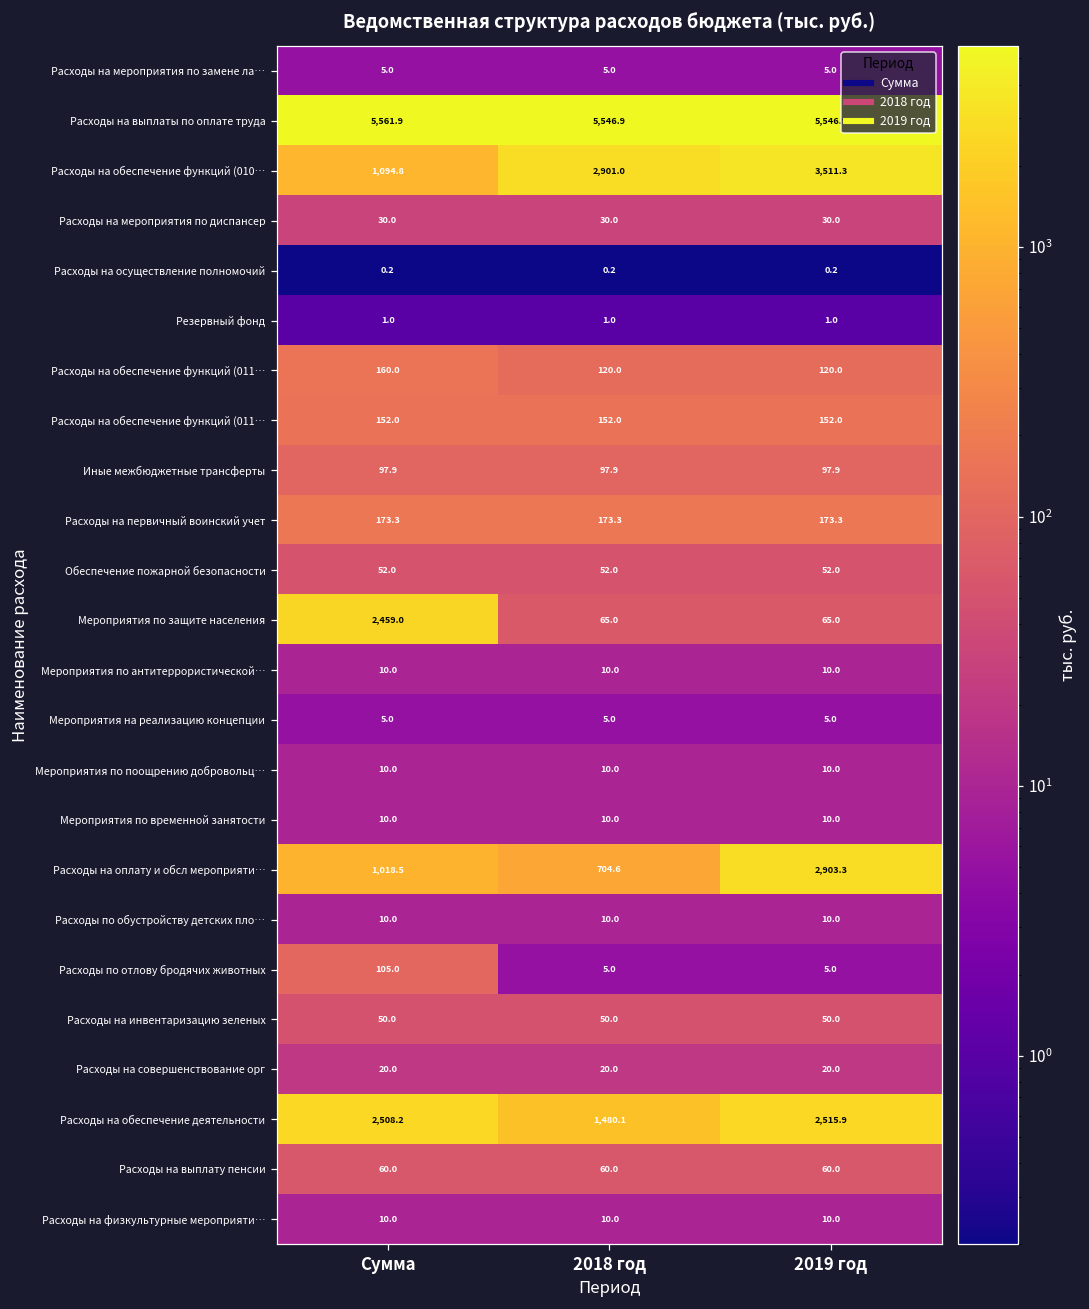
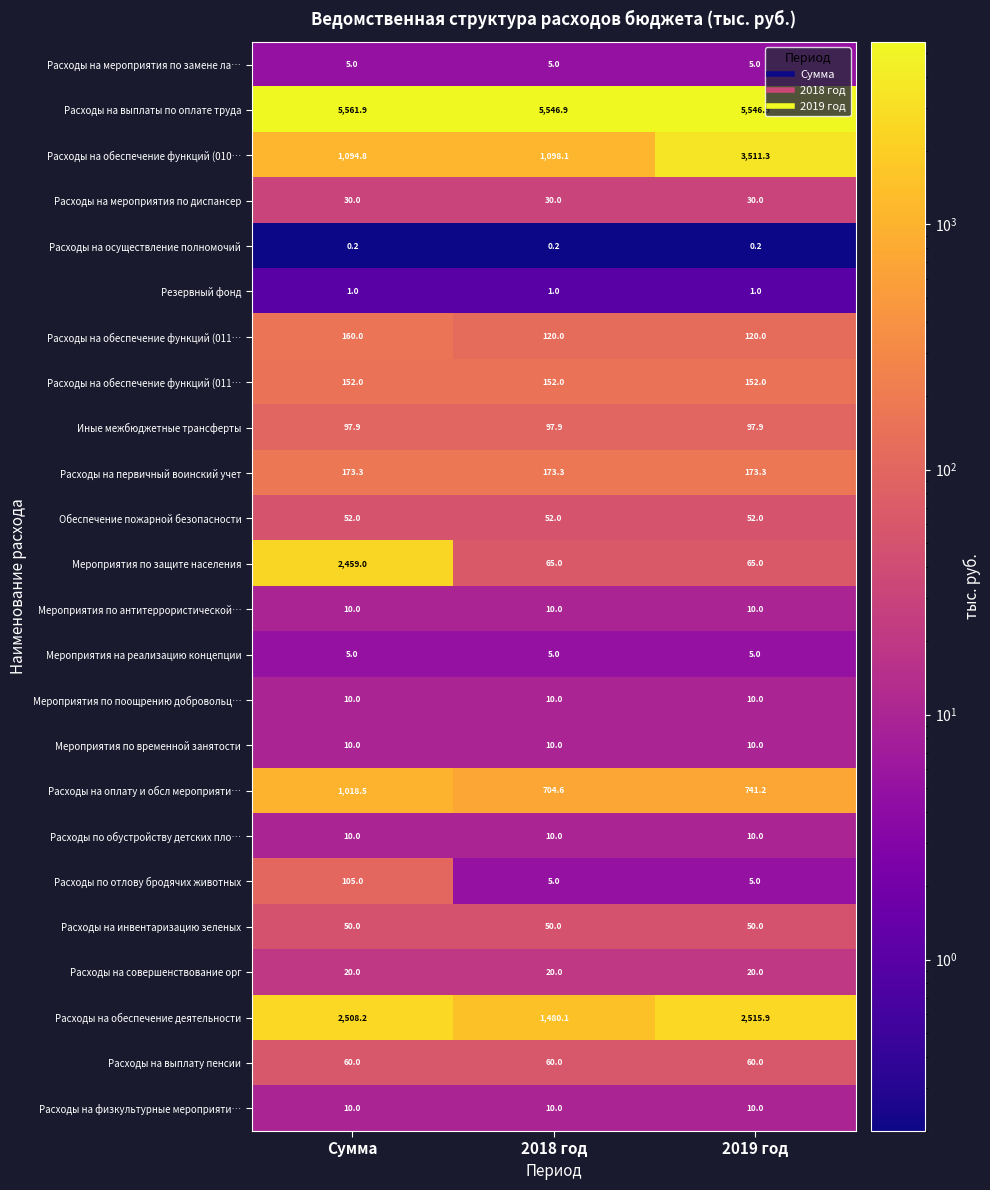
Расходы на обеспечение функций (010…, 2018 год: 2,901.0 -> 1,098.1
Расходы на оплату и обсл мероприяти…, 2019 год: 2,903.3 -> 741.2
